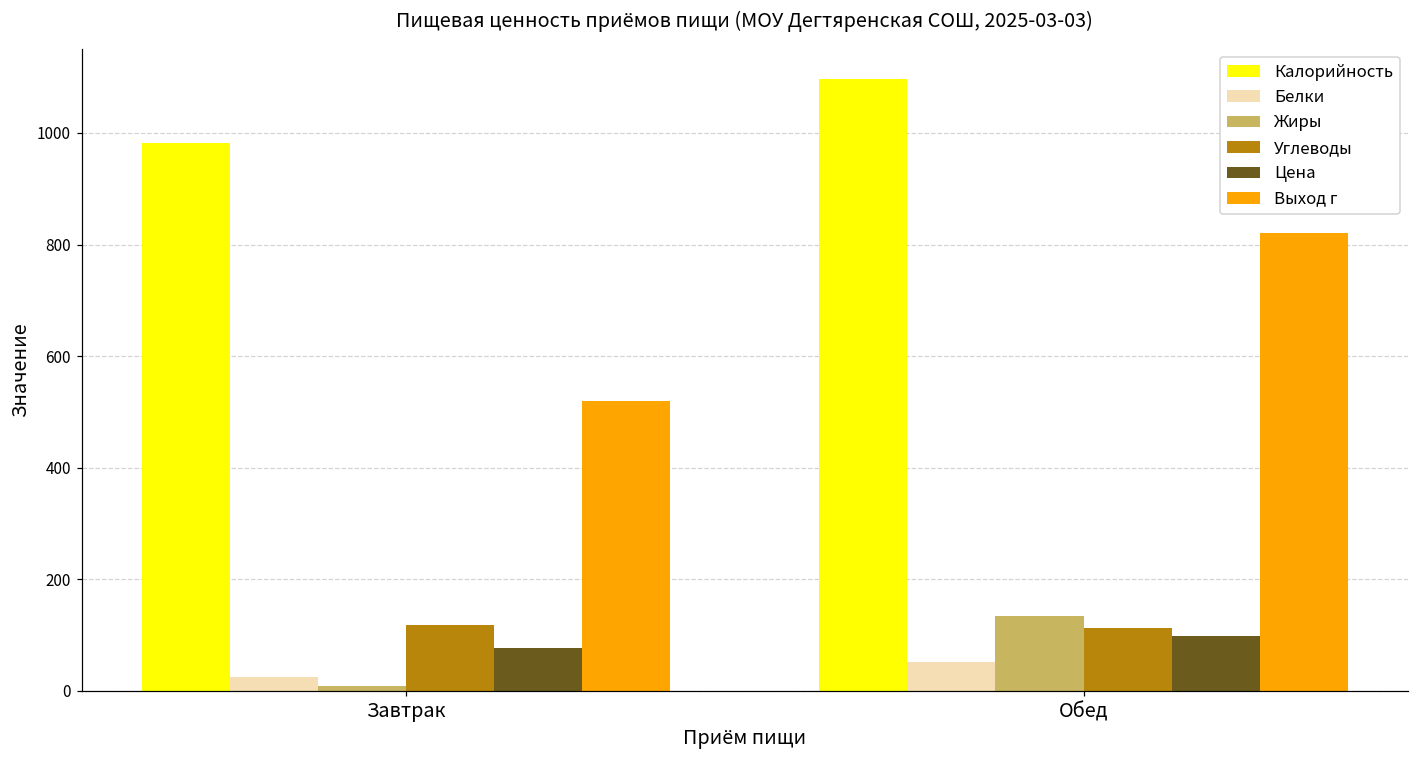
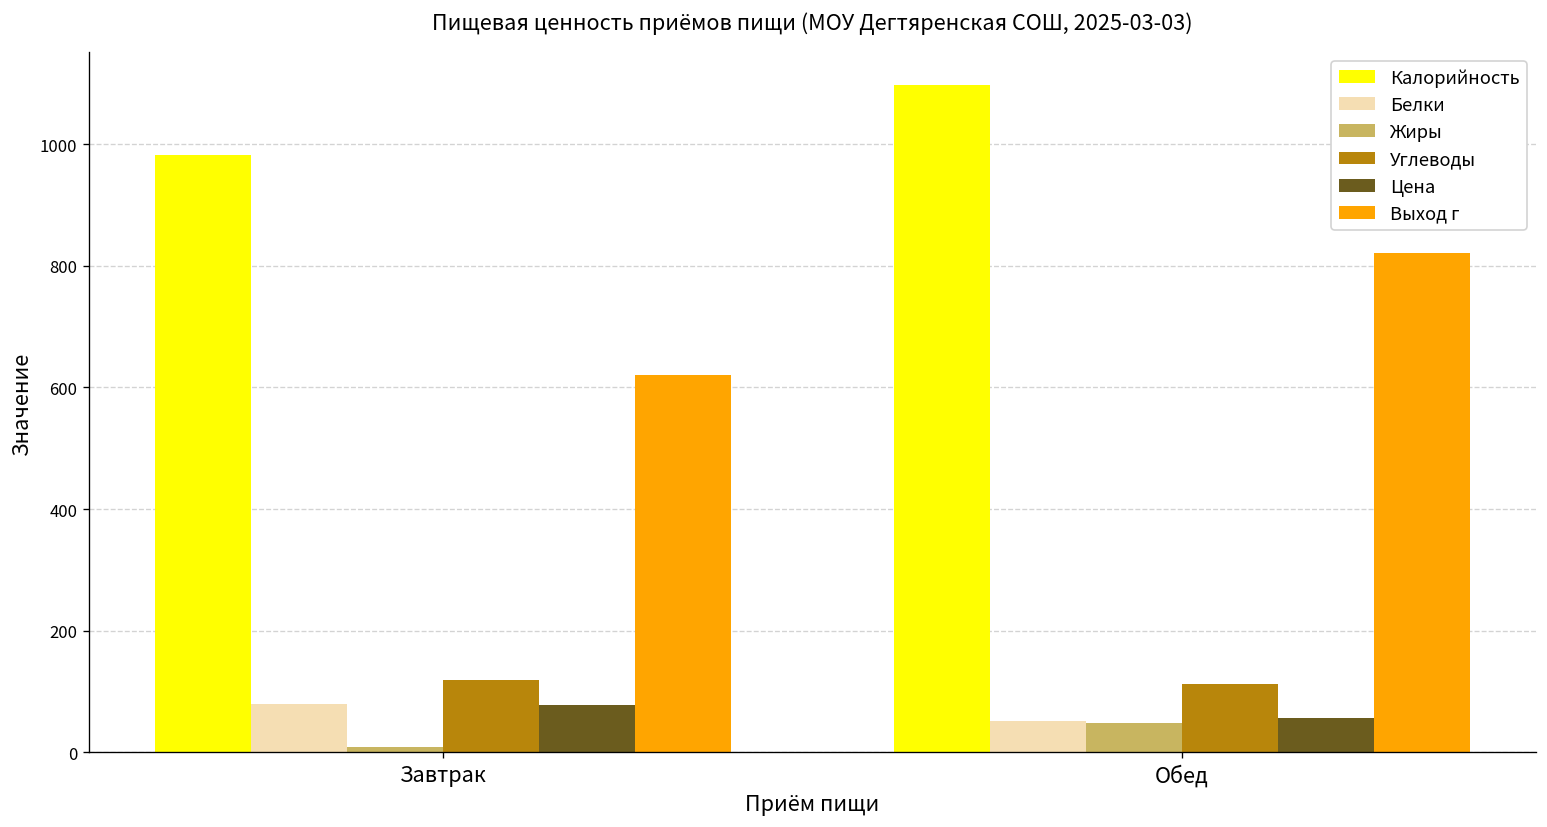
Белки, Завтрак: 20 -> 80
Выход г, Завтрак: 520 -> 620
Жиры, Обед: 130 -> 50
Цена, Обед: 100 -> 60
